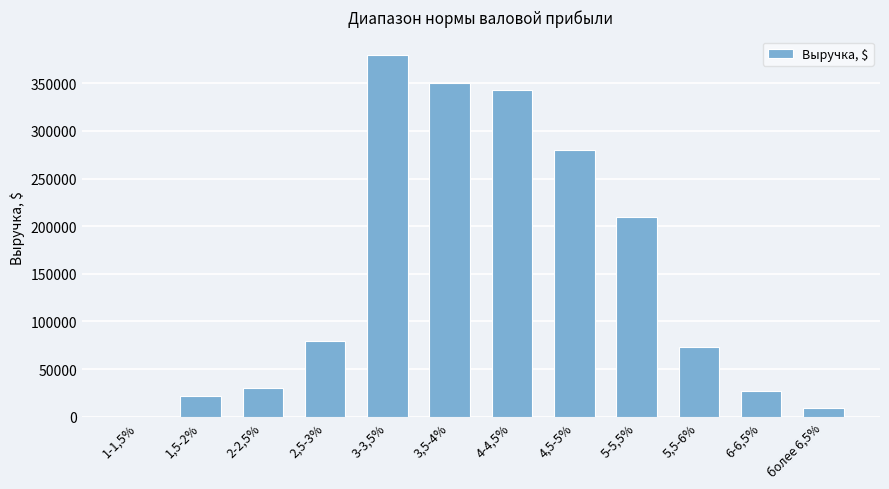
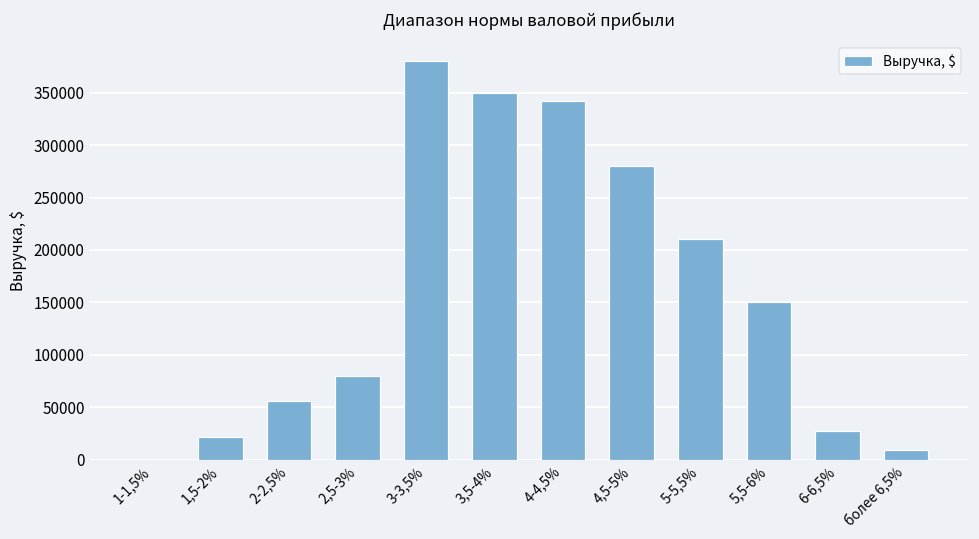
2-2,5%: 30000 -> 60000
5,5-6%: 70000 -> 150000
